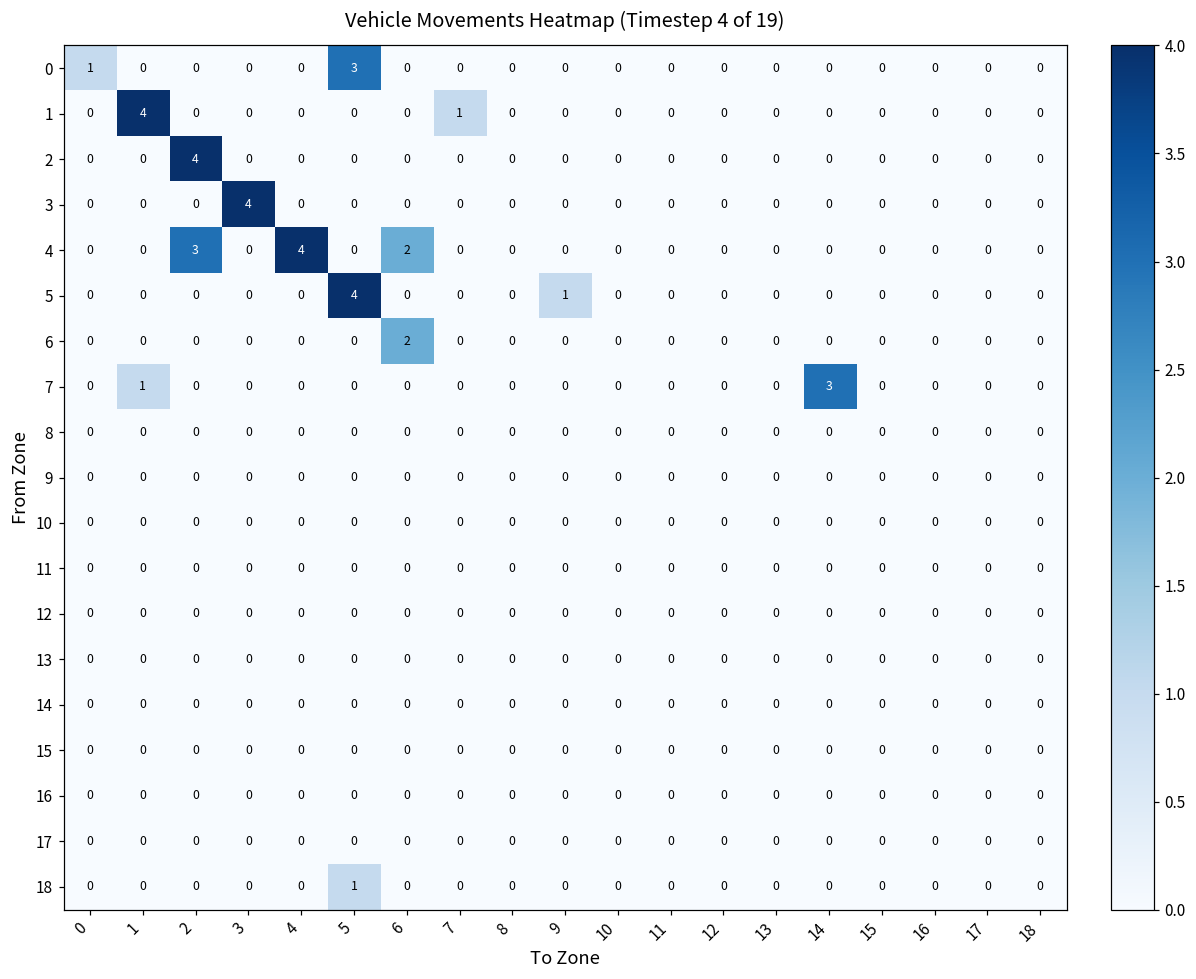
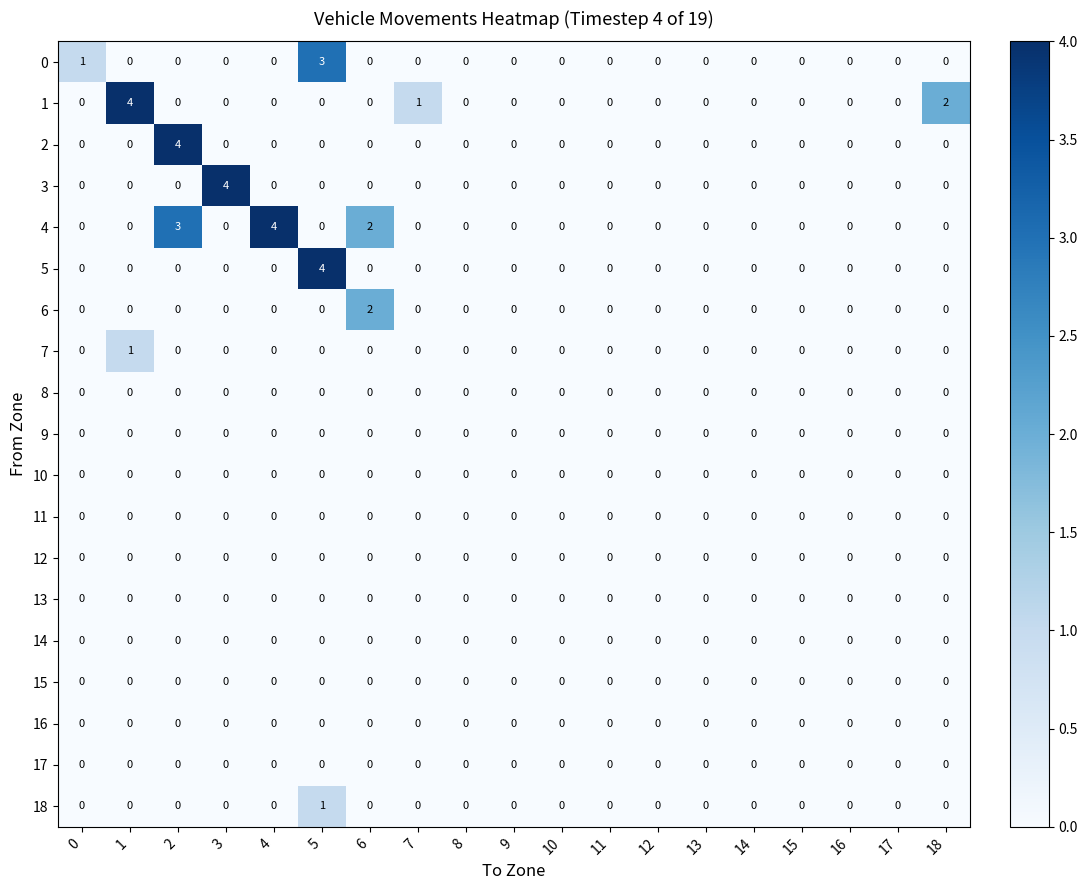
1, 18: 0 -> 2
5, 9: 1 -> 0
7, 14: 3 -> 0
